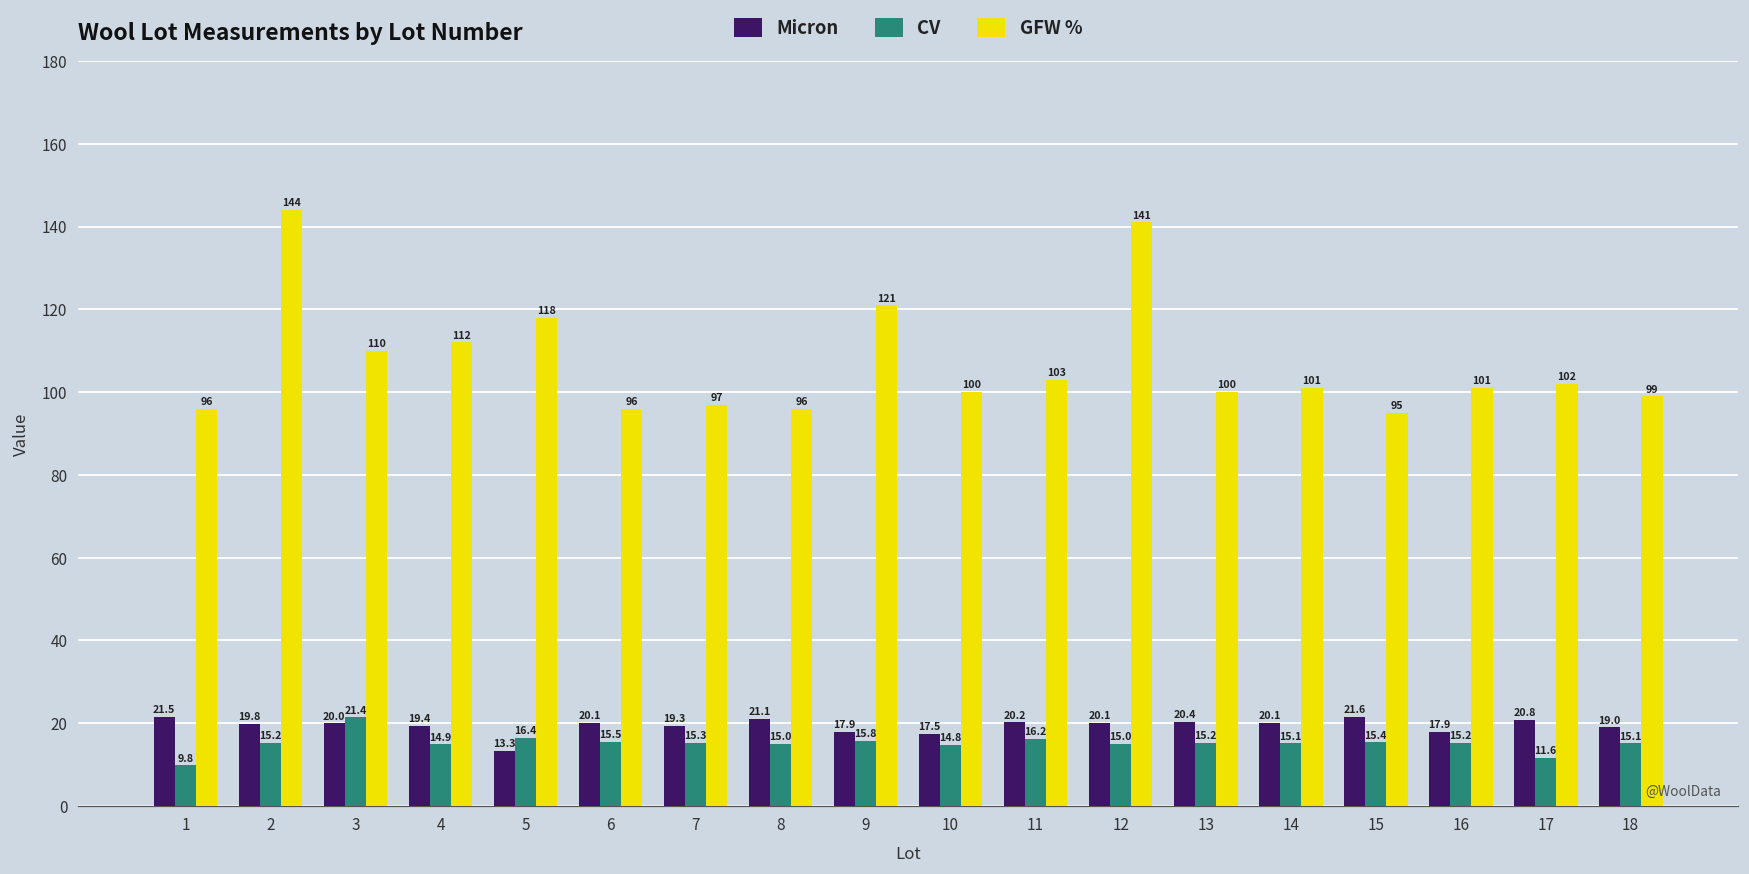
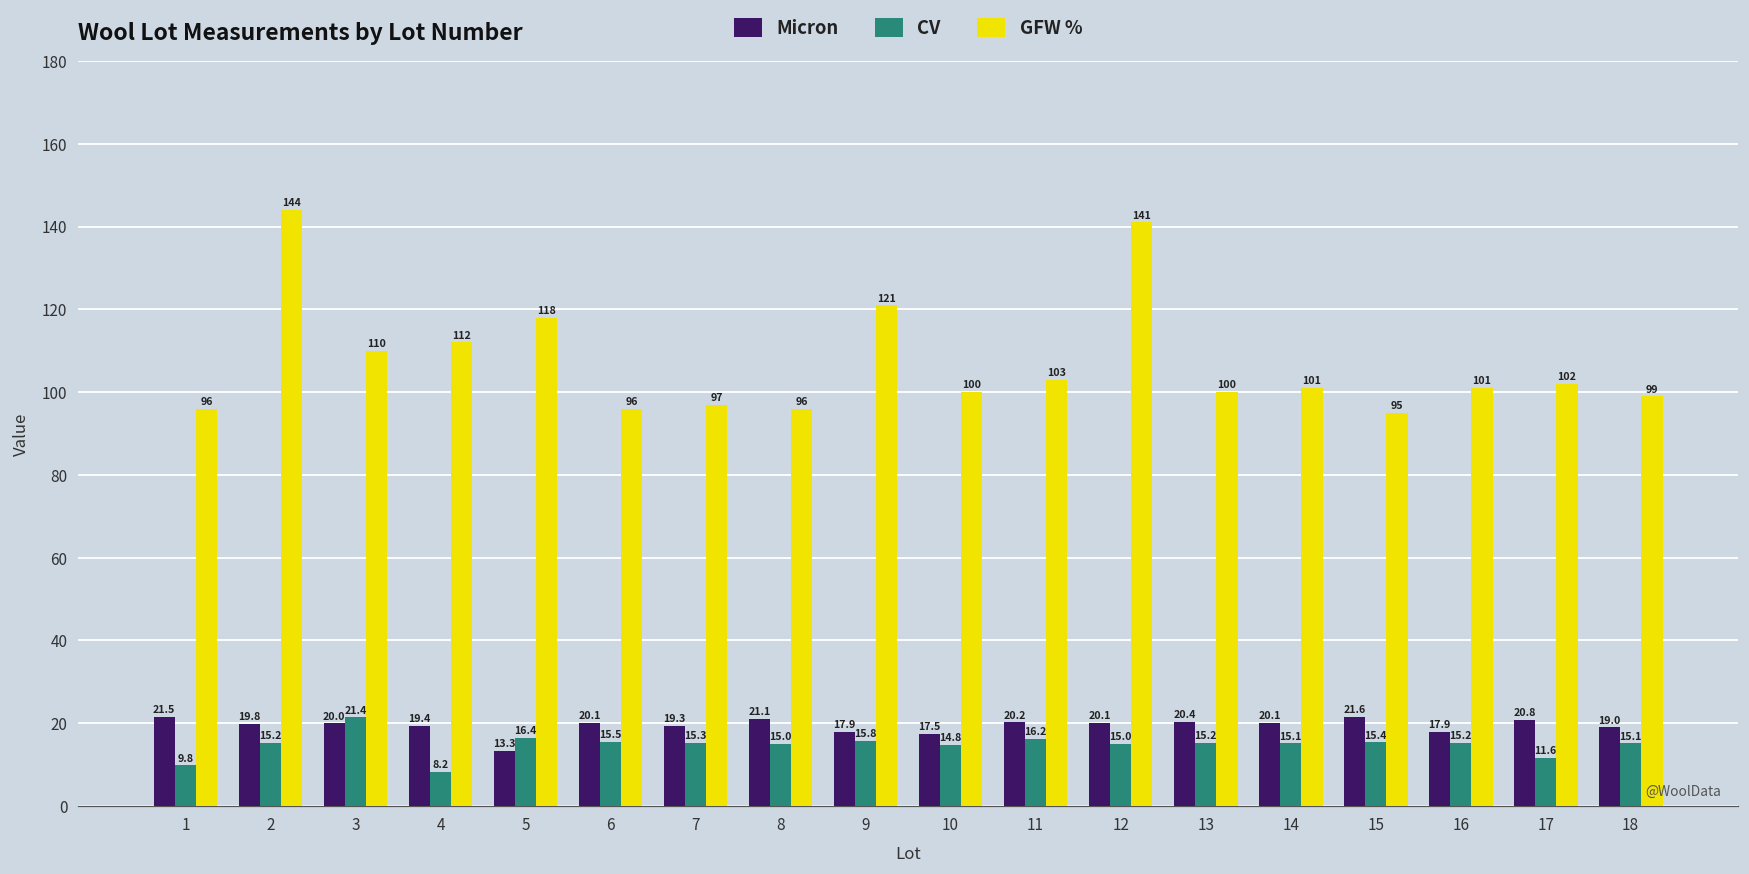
CV, 4: 14.9 -> 8.2
